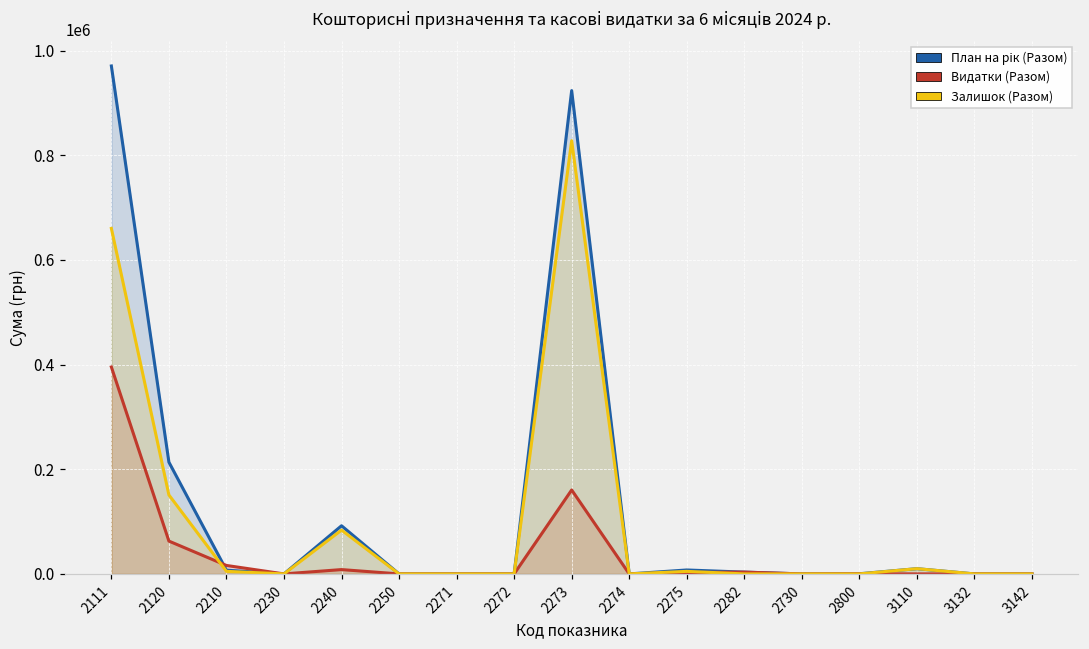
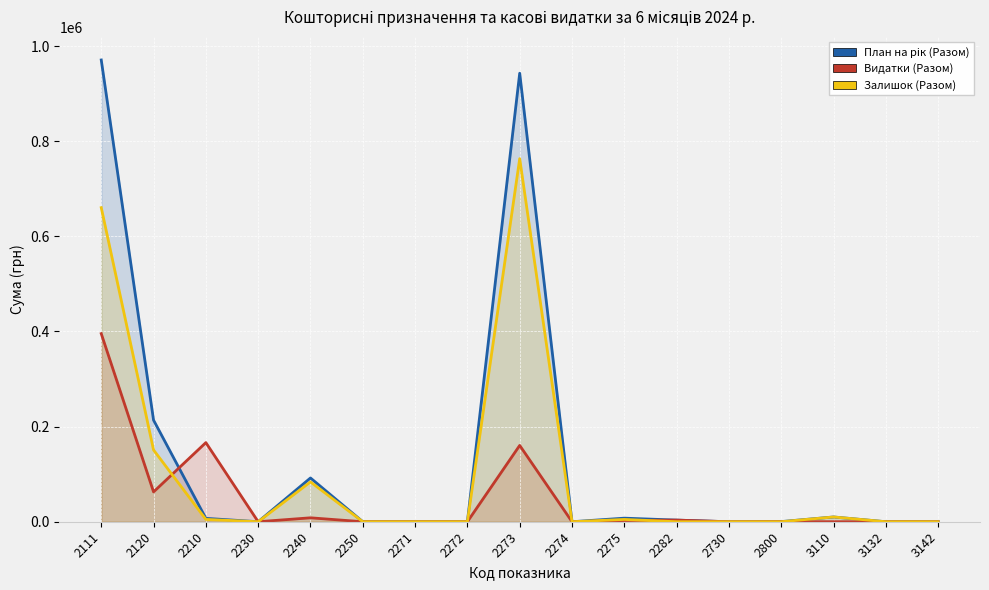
Видатки (Разом), 2210: 20000 -> 170000
План на рік (Разом), 2273: 920000 -> 940000
Залишок (Разом), 2273: 830000 -> 760000
